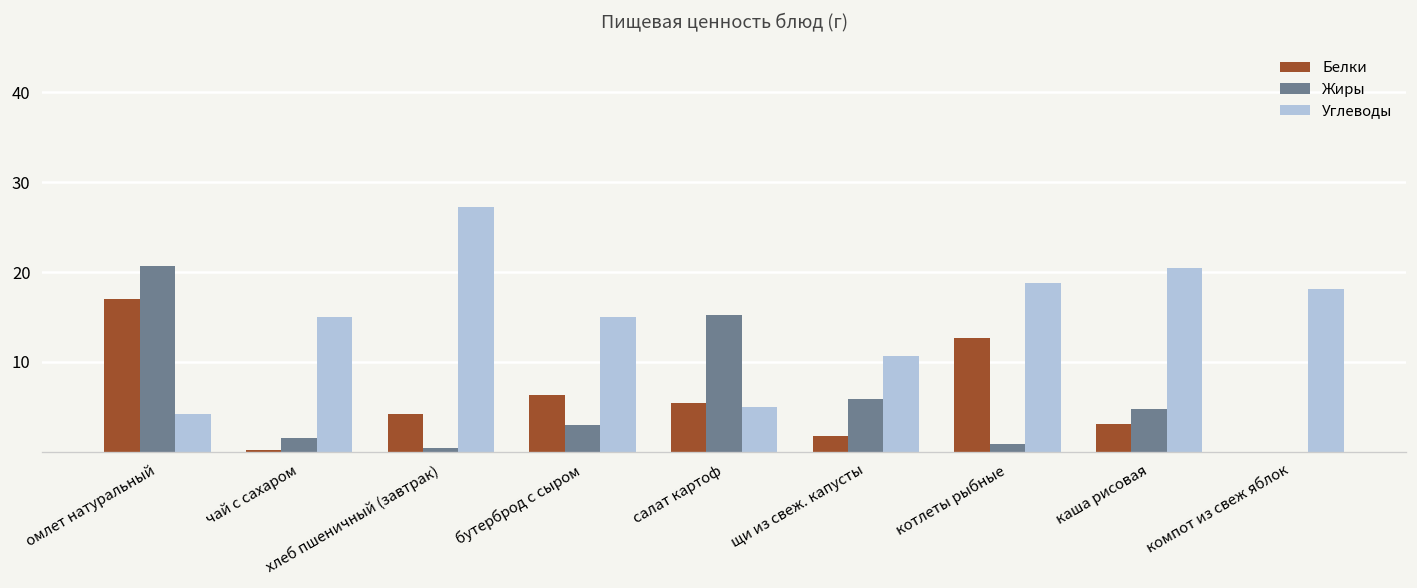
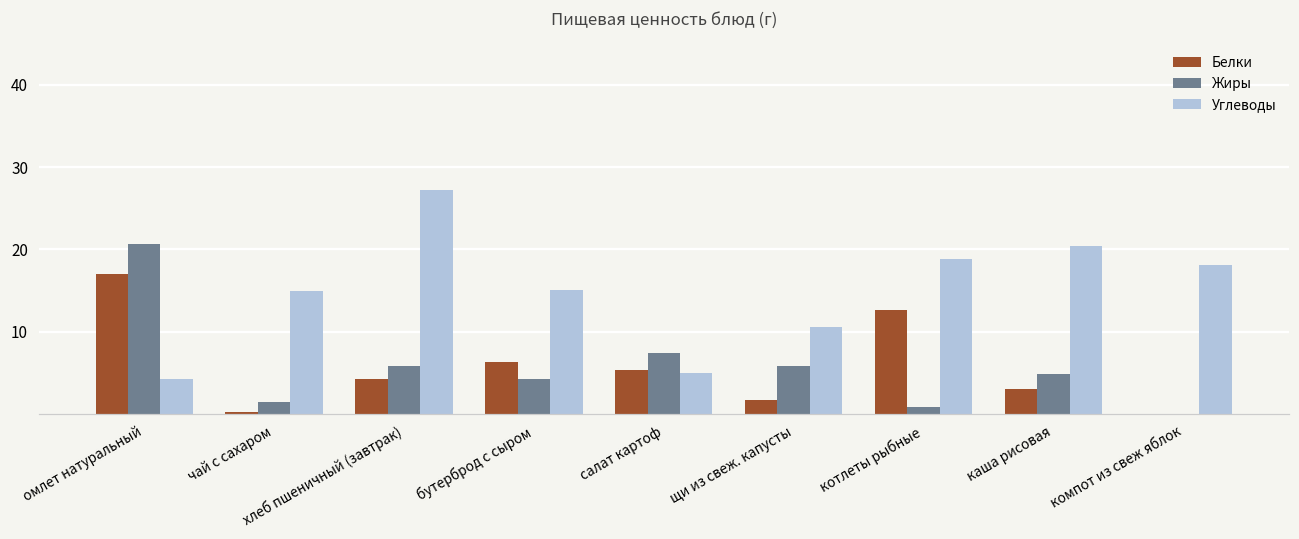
Жиры, хлеб пшеничный (завтрак): 0 -> 6
Жиры, бутерброд с сыром: 3 -> 4
Жиры, салат картоф: 15 -> 7
